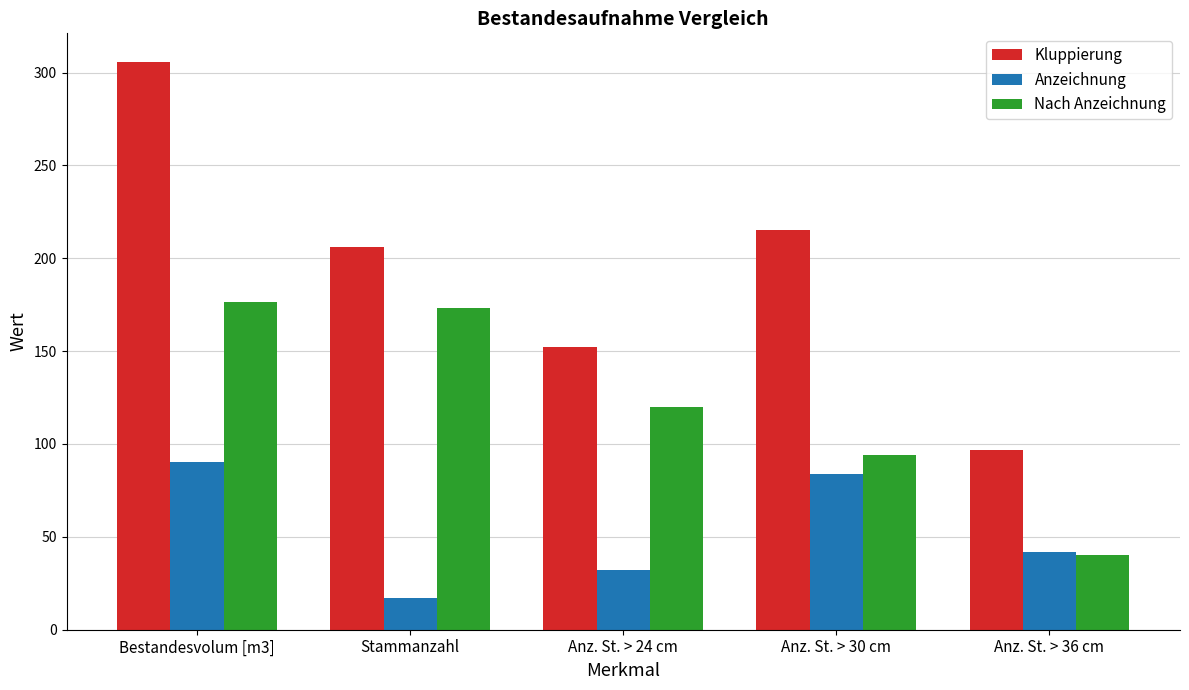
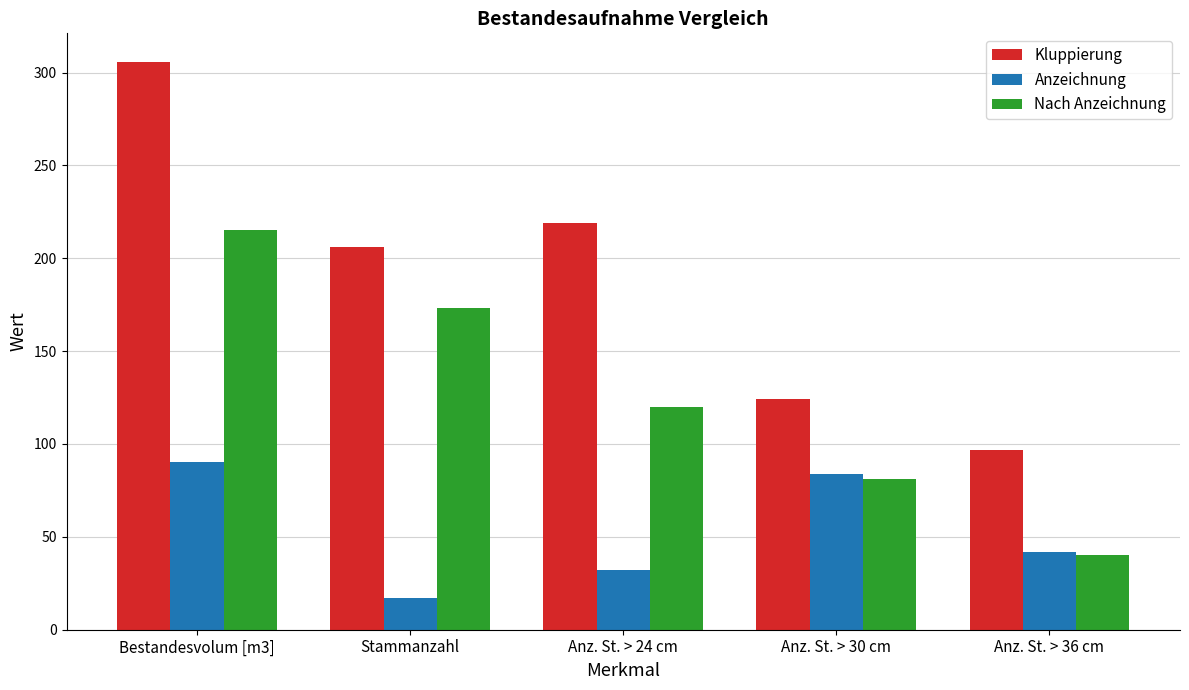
Nach Anzeichnung, Bestandesvolum [m3]: 177 -> 215
Kluppierung, Anz. St. > 24 cm: 152 -> 219
Kluppierung, Anz. St. > 30 cm: 215 -> 124
Nach Anzeichnung, Anz. St. > 30 cm: 94 -> 81
